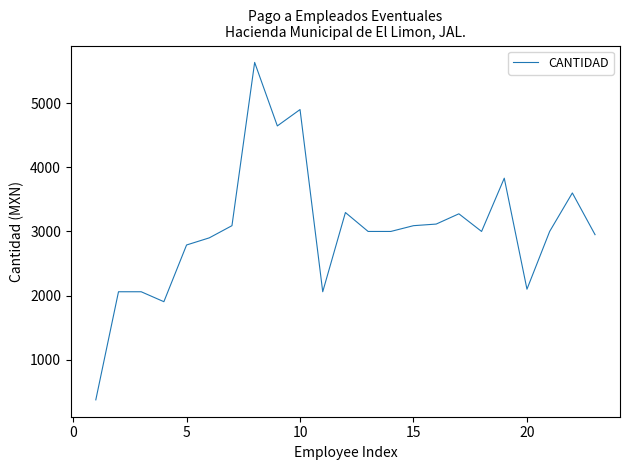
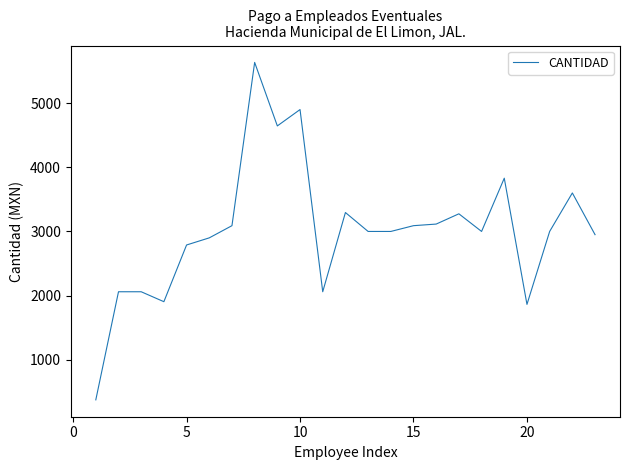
20: 2100 -> 1900
